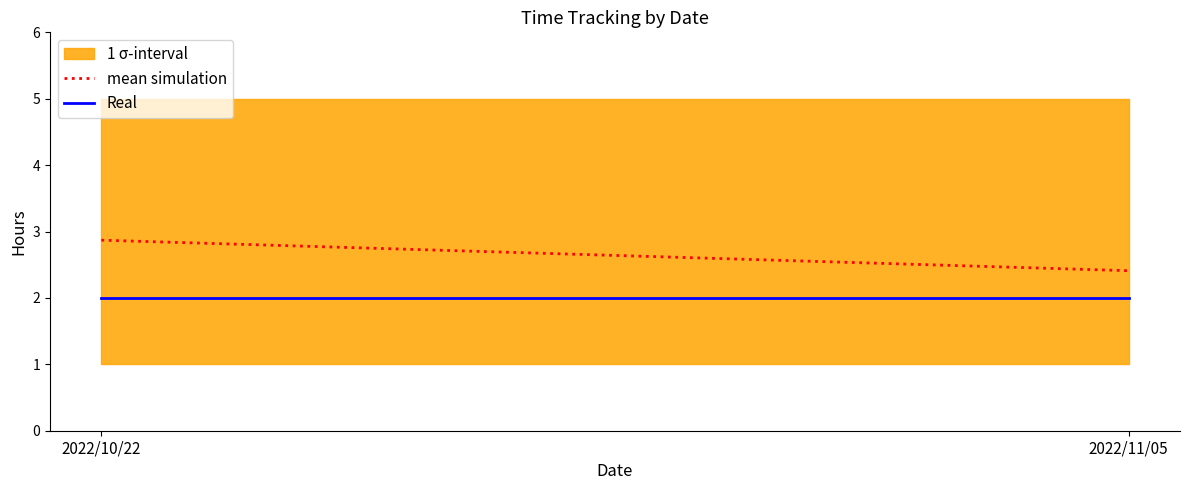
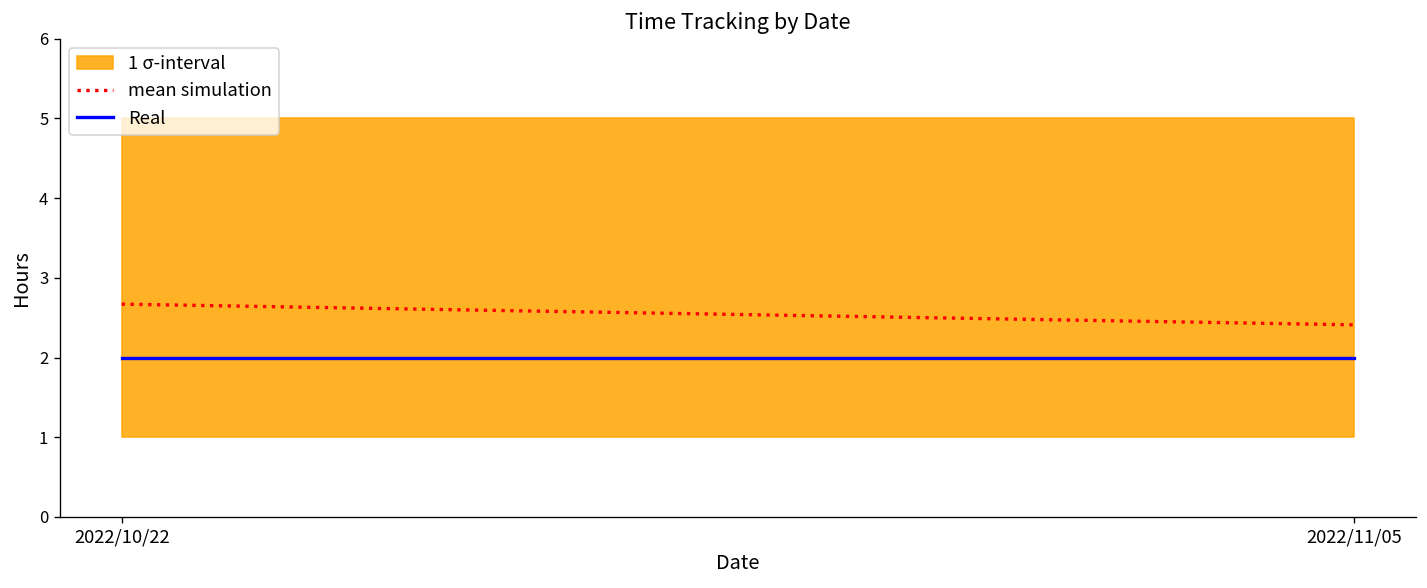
mean simulation, 2022/10/22: 2.9 -> 2.7
